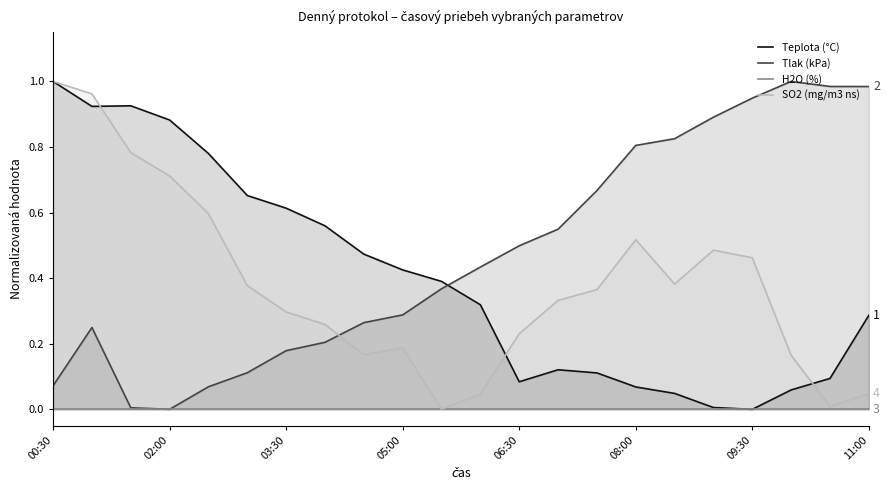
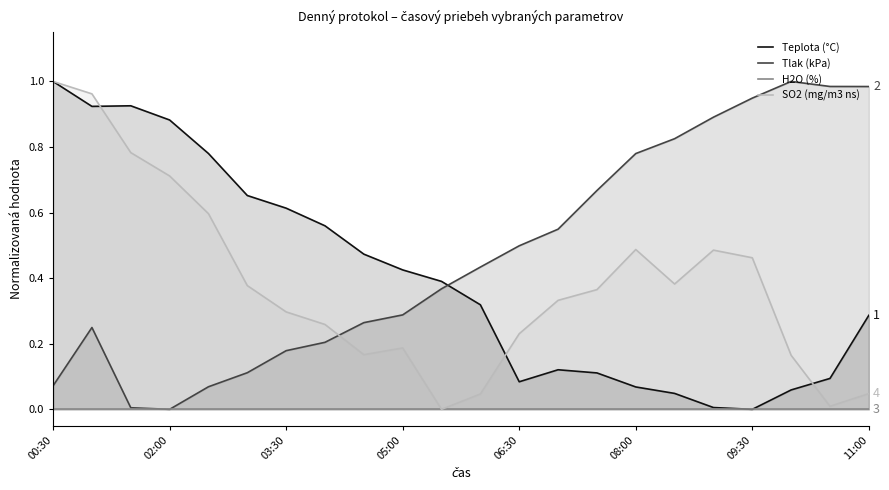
Tlak (kPa), 08:00: 0.80 -> 0.78
SO2 (mg/m3 ns), 08:00: 0.52 -> 0.49
